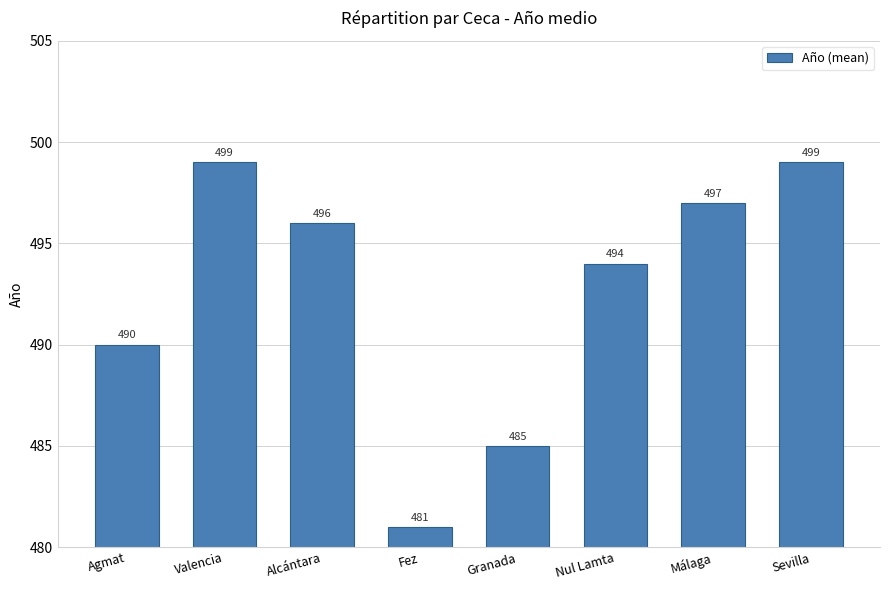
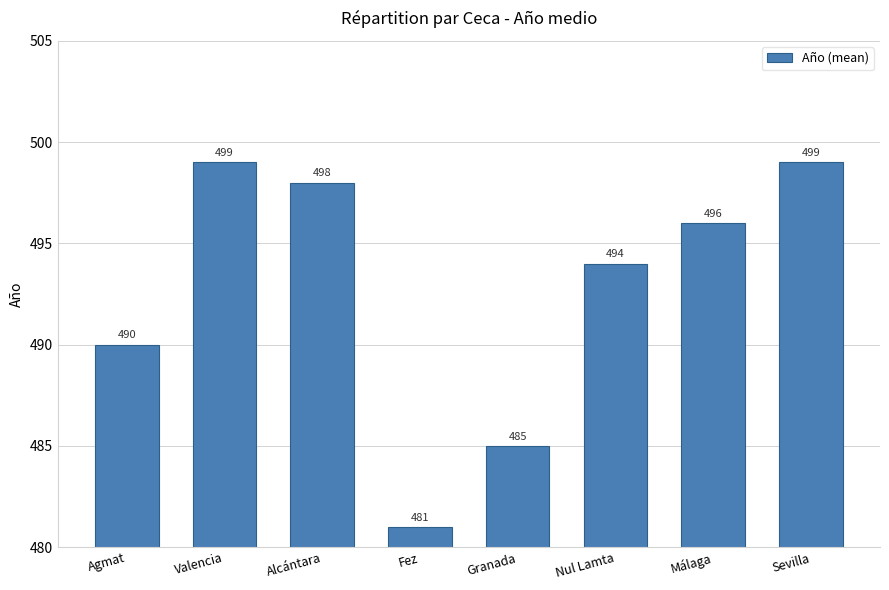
Alcántara: 496 -> 498
Málaga: 497 -> 496
